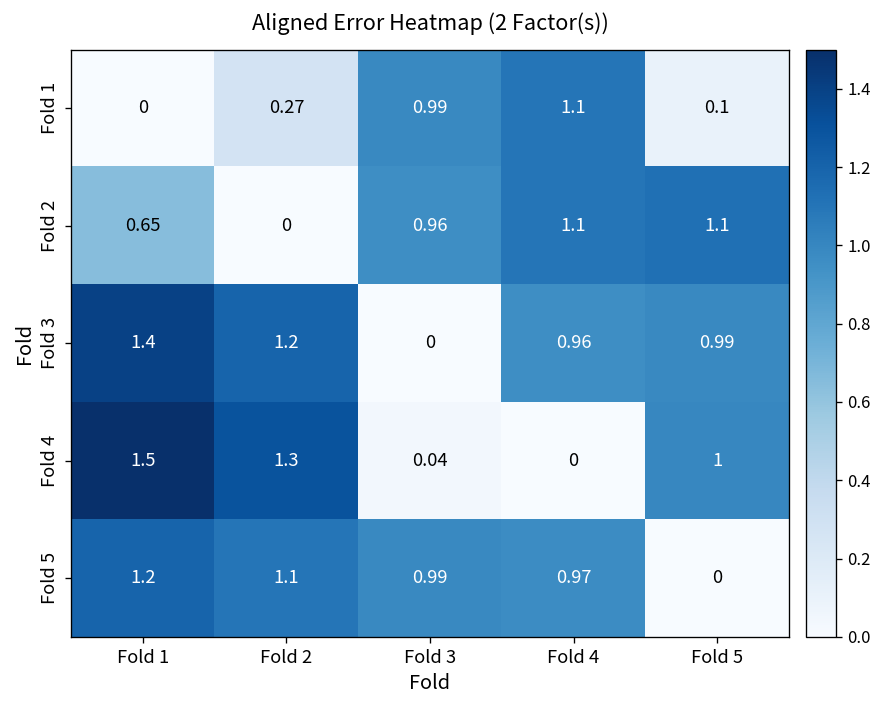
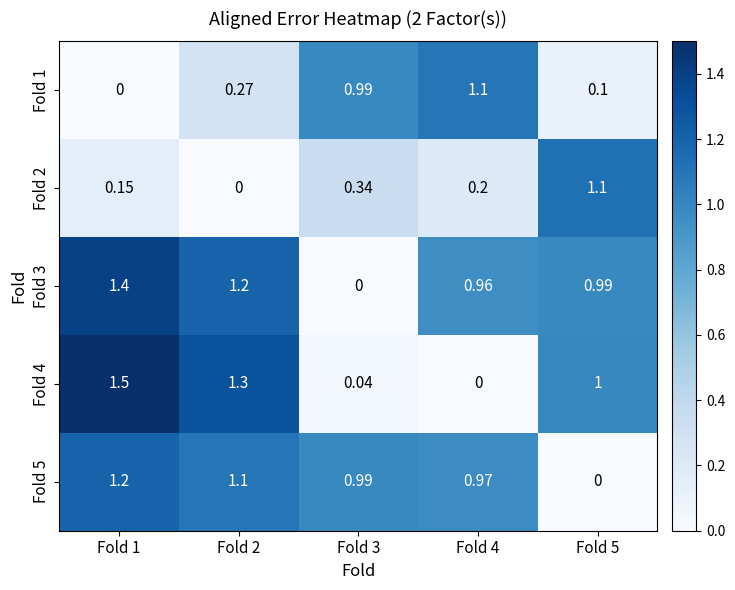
Fold 2, Fold 1: 0.65 -> 0.15
Fold 2, Fold 3: 0.96 -> 0.34
Fold 2, Fold 4: 1.1 -> 0.2
